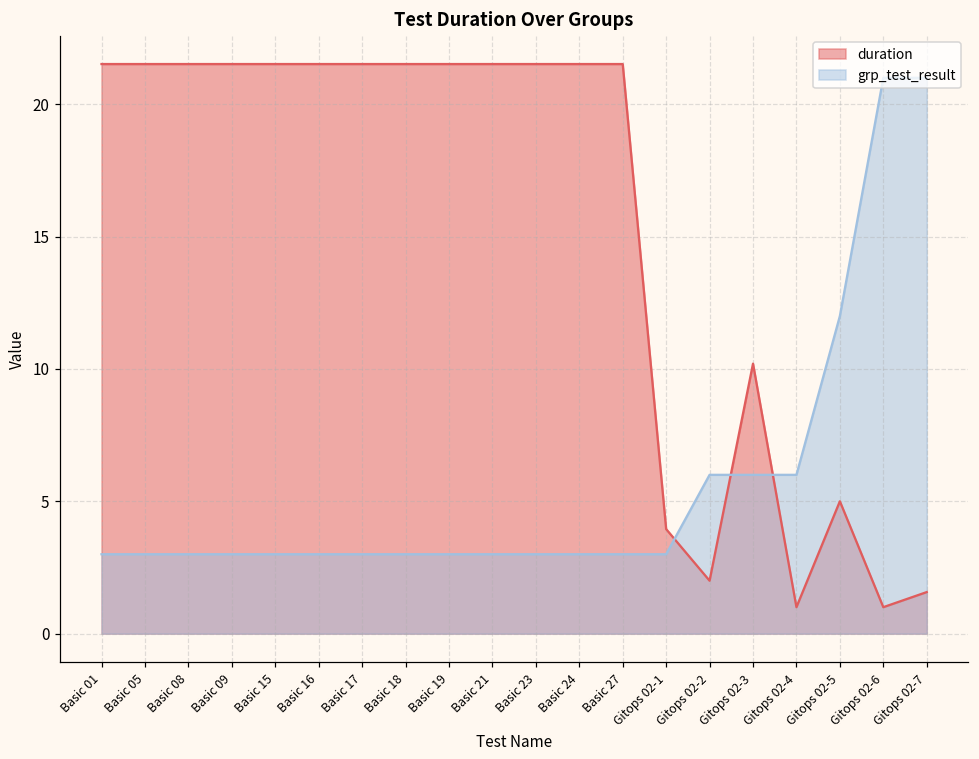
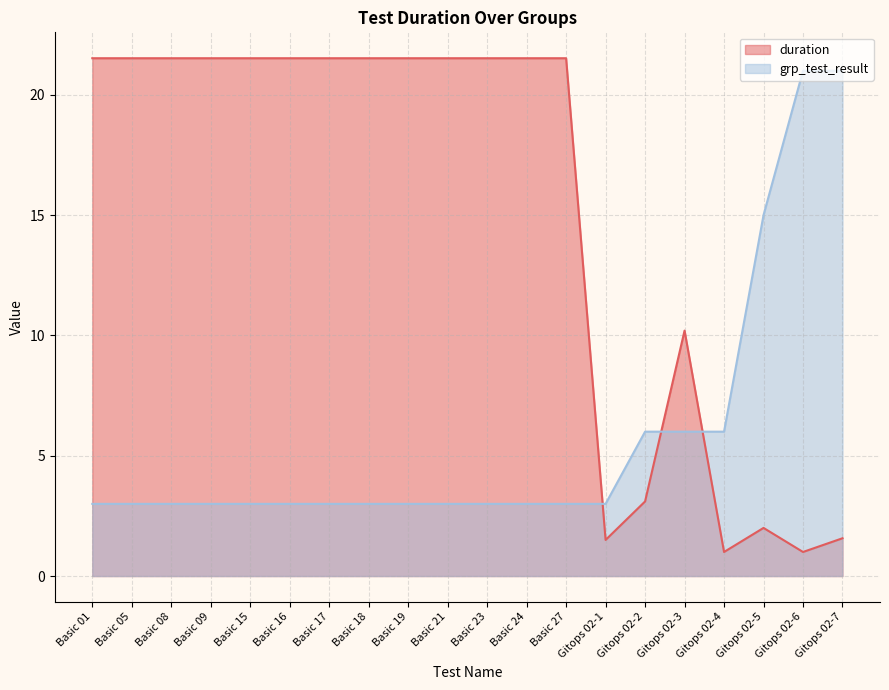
duration, Gitops 02-1: 4.0 -> 1.5
duration, Gitops 02-2: 2.0 -> 3.1
duration, Gitops 02-5: 5 -> 2
grp_test_result, Gitops 02-5: 12.0 -> 15.0
